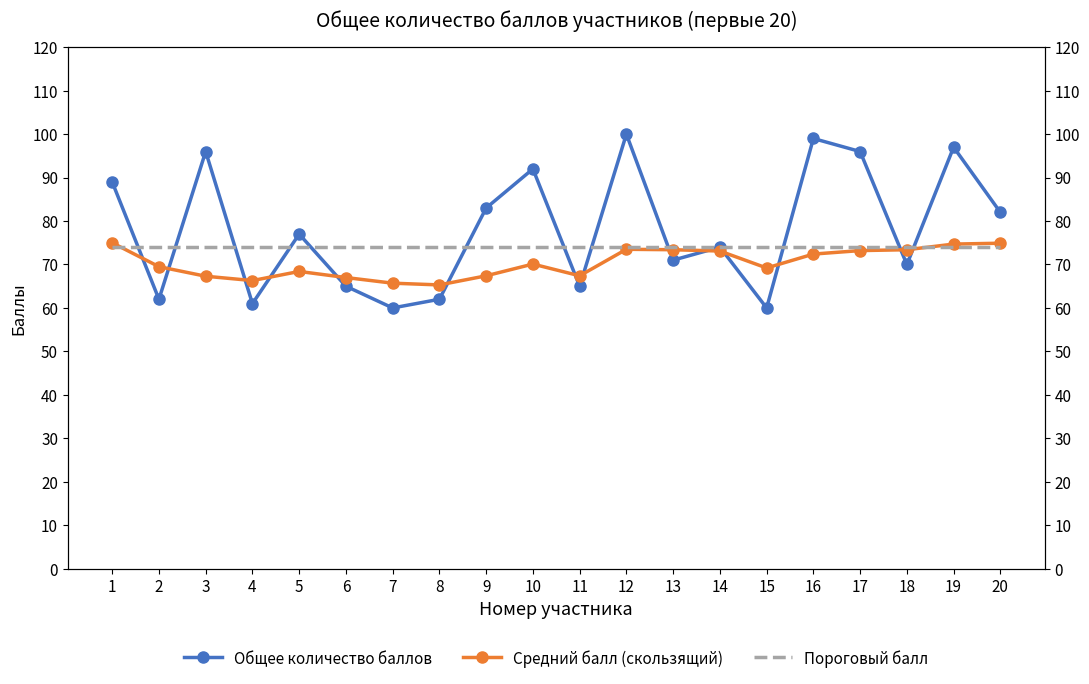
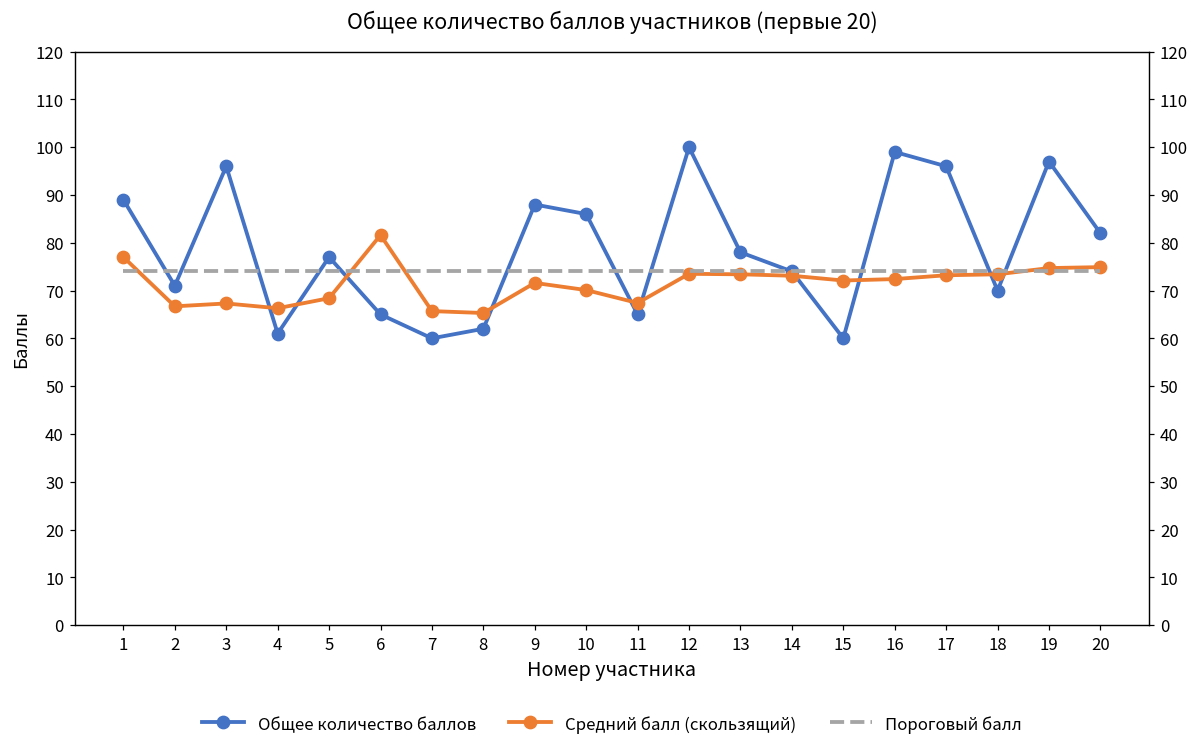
Средний балл (скользящий), 1: 75 -> 77
Общее количество баллов, 2: 62 -> 71
Средний балл (скользящий), 2: 70 -> 67
Средний балл (скользящий), 6: 67 -> 82
Общее количество баллов, 9: 83 -> 88
Средний балл (скользящий), 9: 67 -> 72
Общее количество баллов, 10: 92 -> 86
Общее количество баллов, 13: 71 -> 78
Средний балл (скользящий), 15: 69 -> 72
